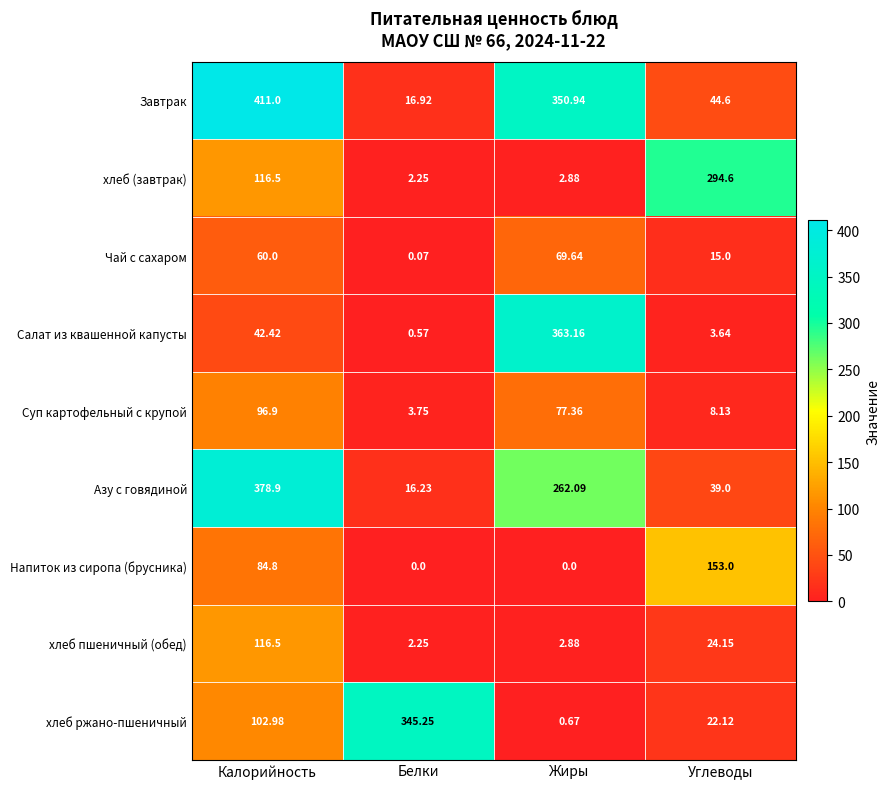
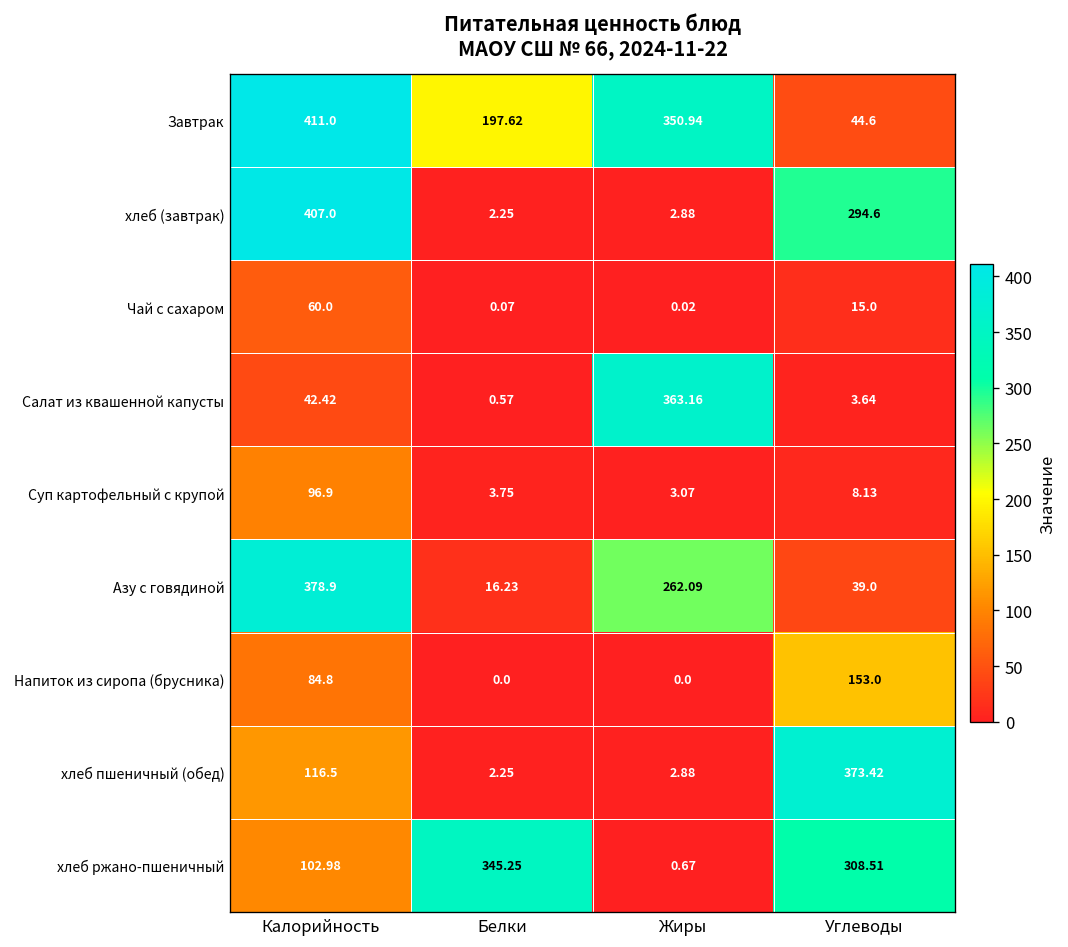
Завтрак, Белки: 16.92 -> 197.62
хлеб (завтрак), Калорийность: 116.5 -> 407.0
Чай с сахаром, Жиры: 69.64 -> 0.02
Суп картофельный с крупой, Жиры: 77.36 -> 3.07
хлеб пшеничный (обед), Углеводы: 24.15 -> 373.42
хлеб ржано-пшеничный, Углеводы: 22.12 -> 308.51
